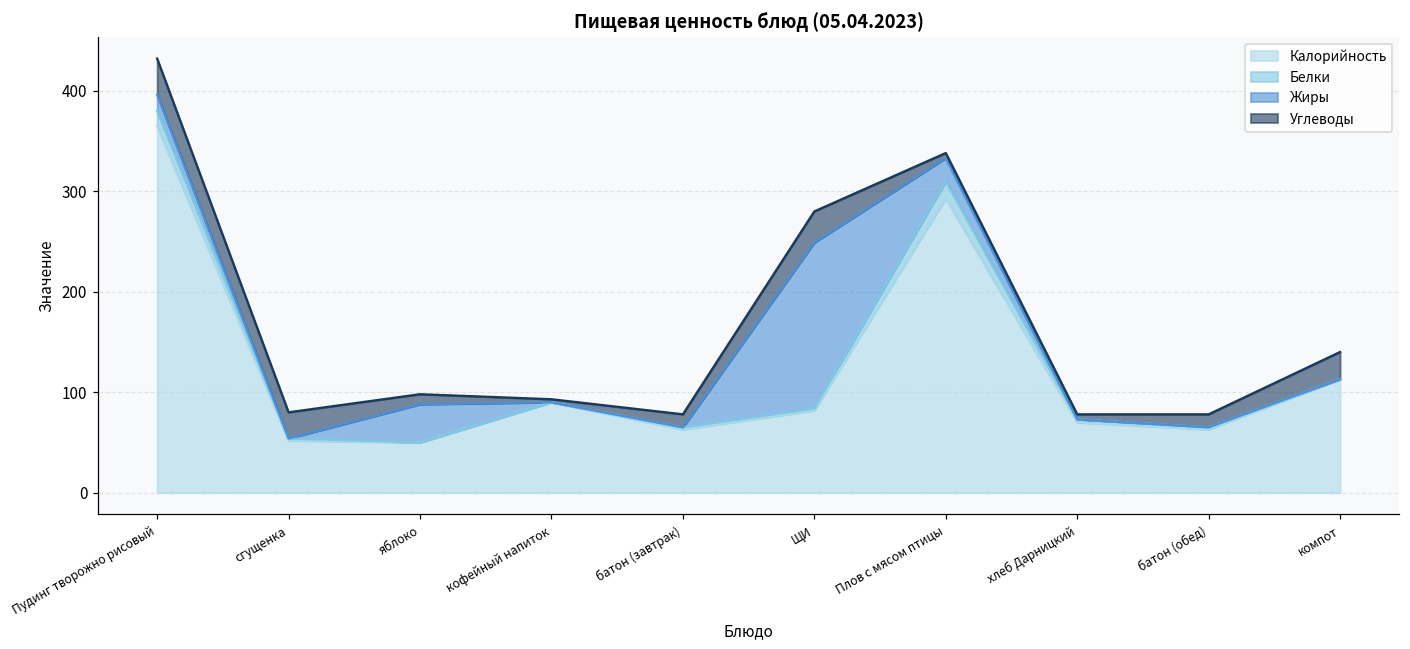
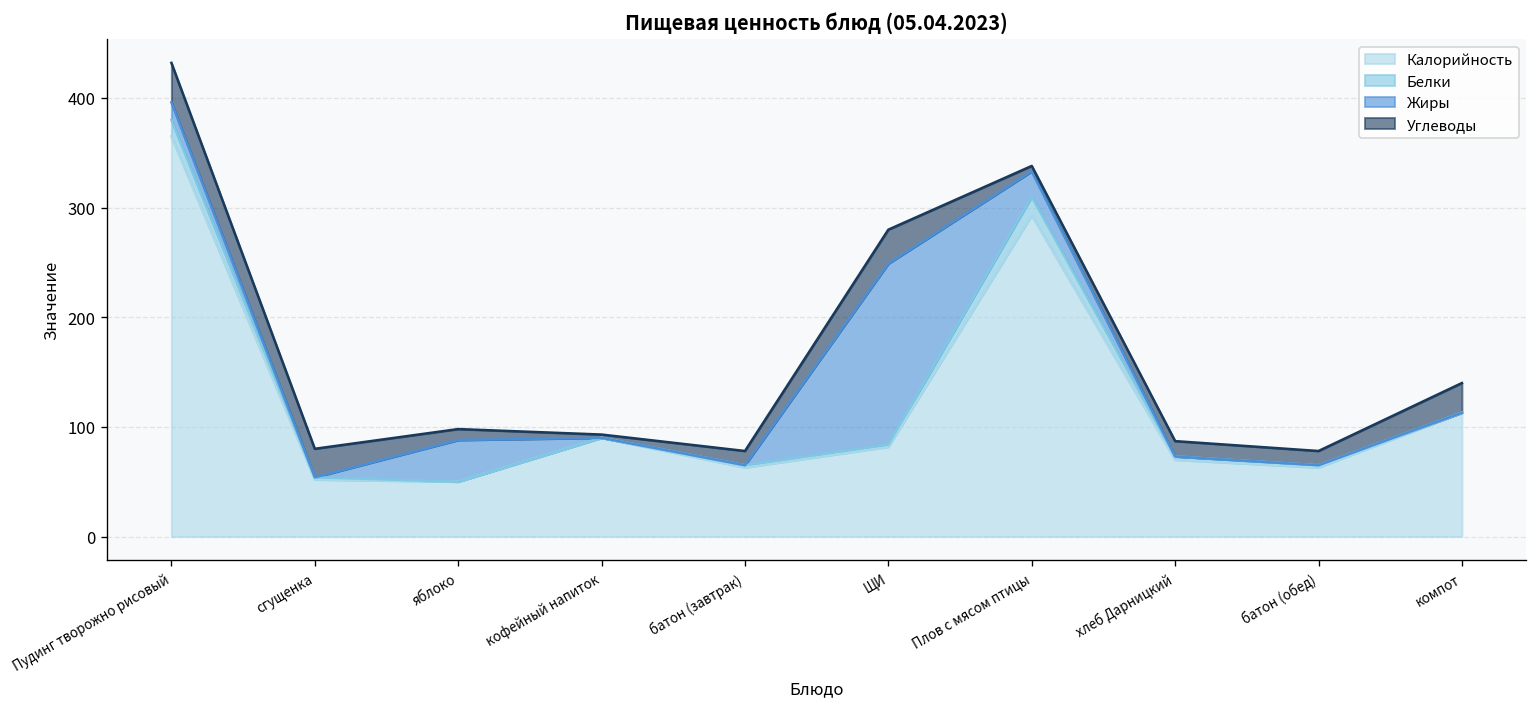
Углеводы, хлеб Дарницкий: 5 -> 14
